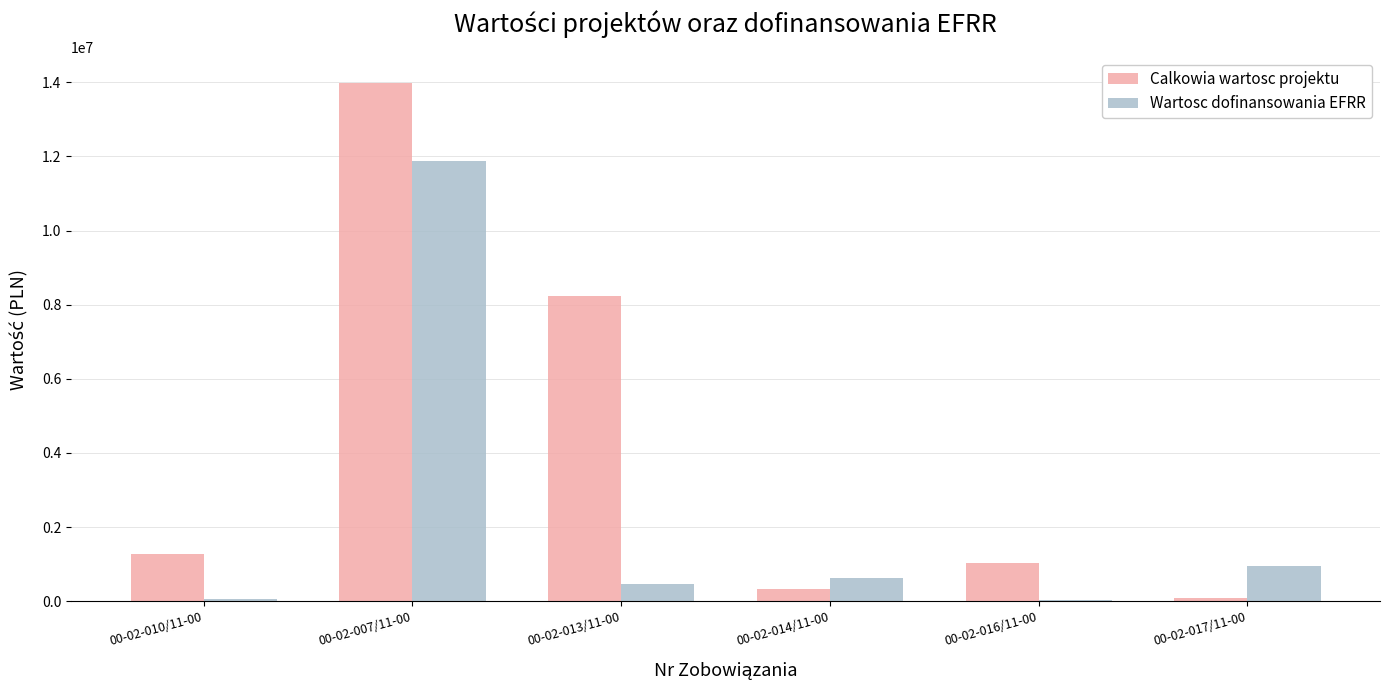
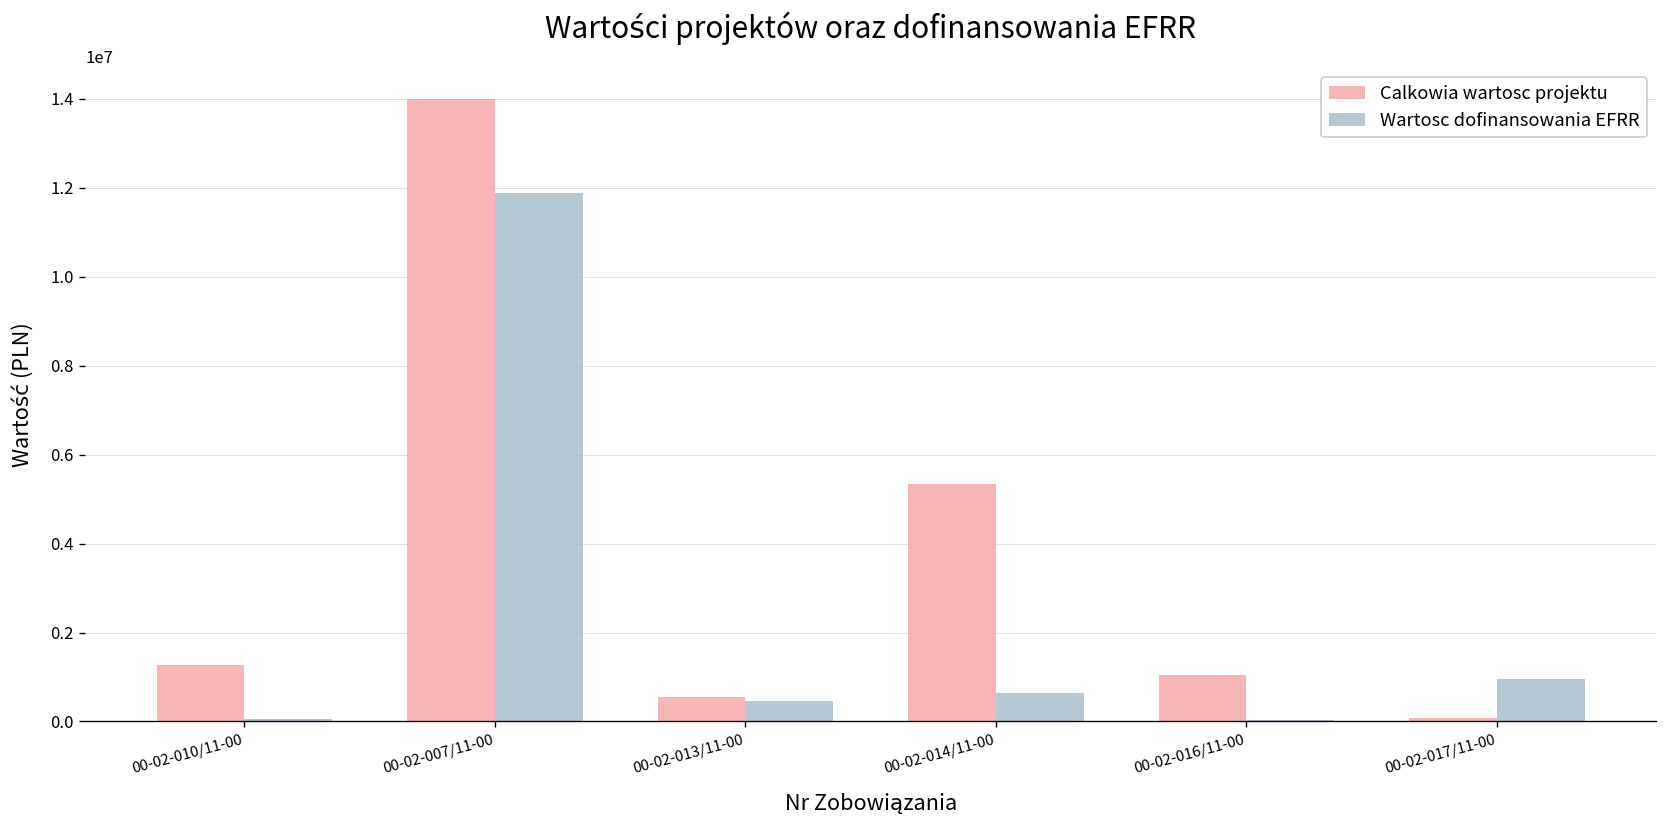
Calkowia wartosc projektu, 00-02-013/11-00: 8200000 -> 500000
Calkowia wartosc projektu, 00-02-014/11-00: 300000 -> 5300000
